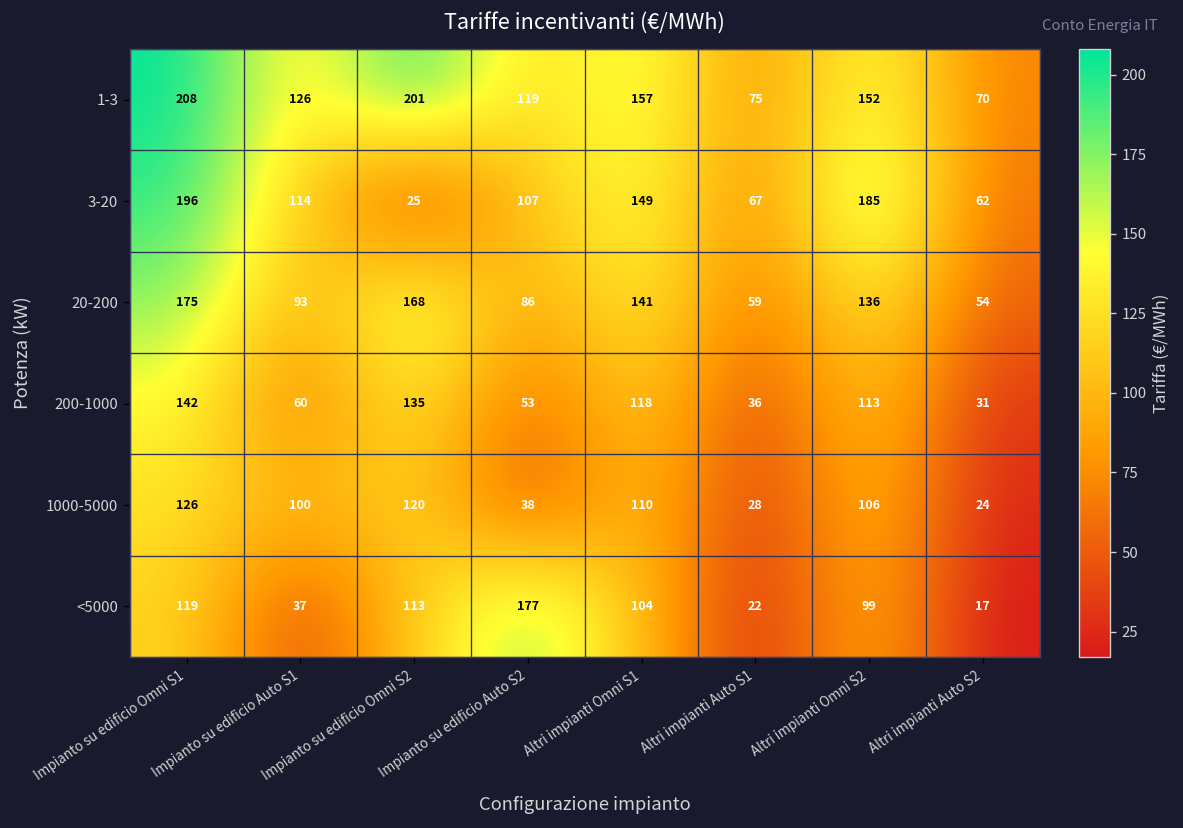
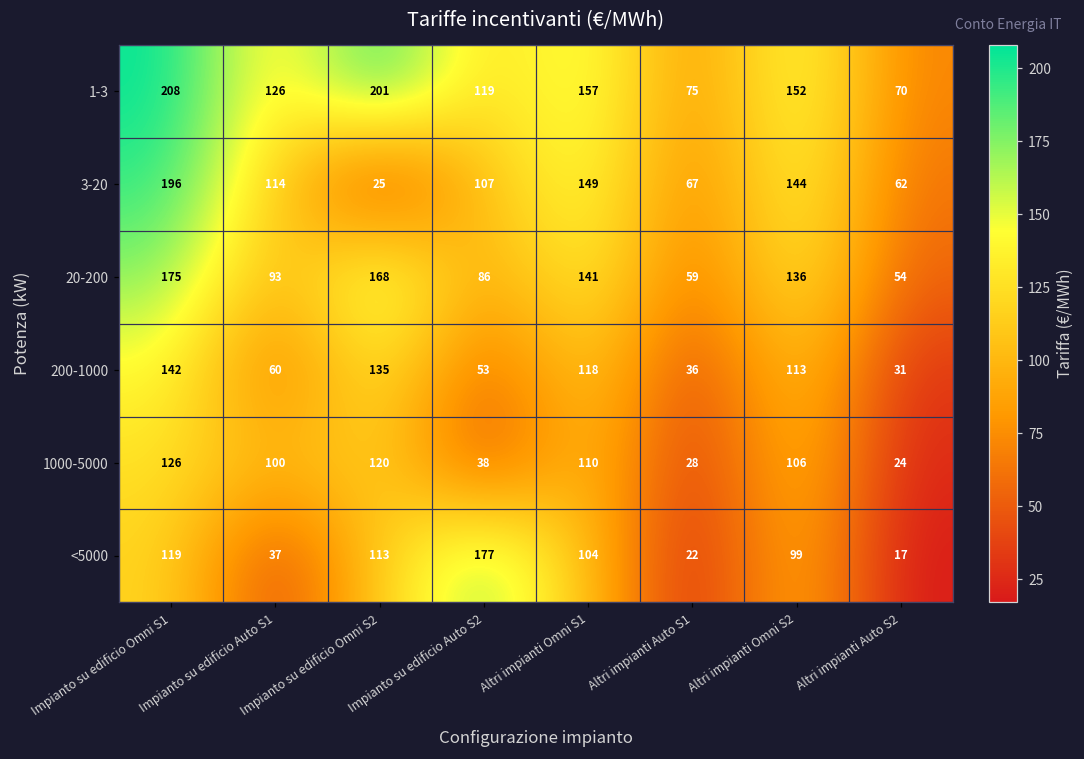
3-20, Altri impianti Omni S2: 185 -> 144
